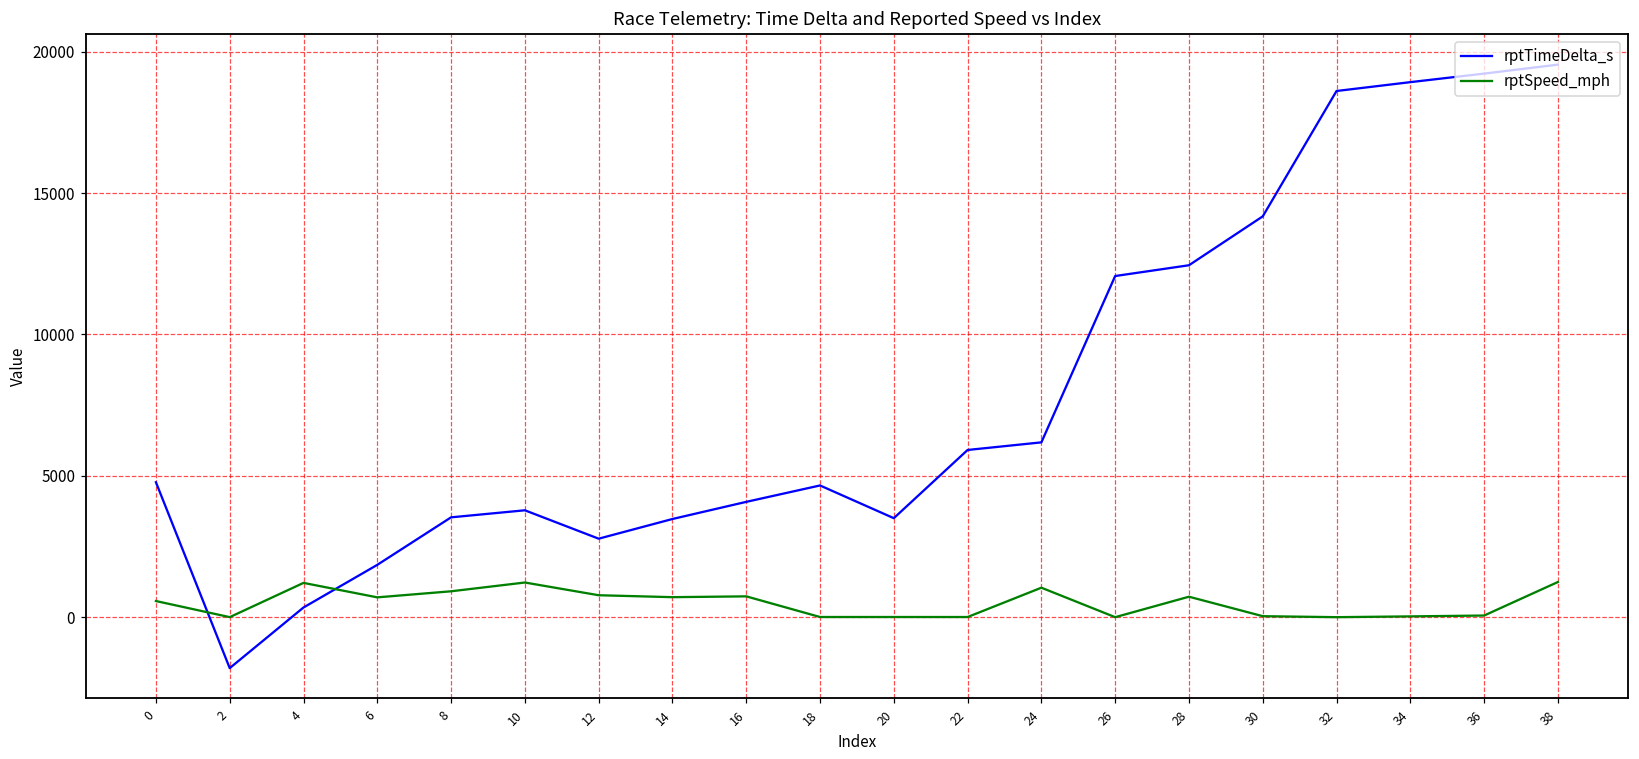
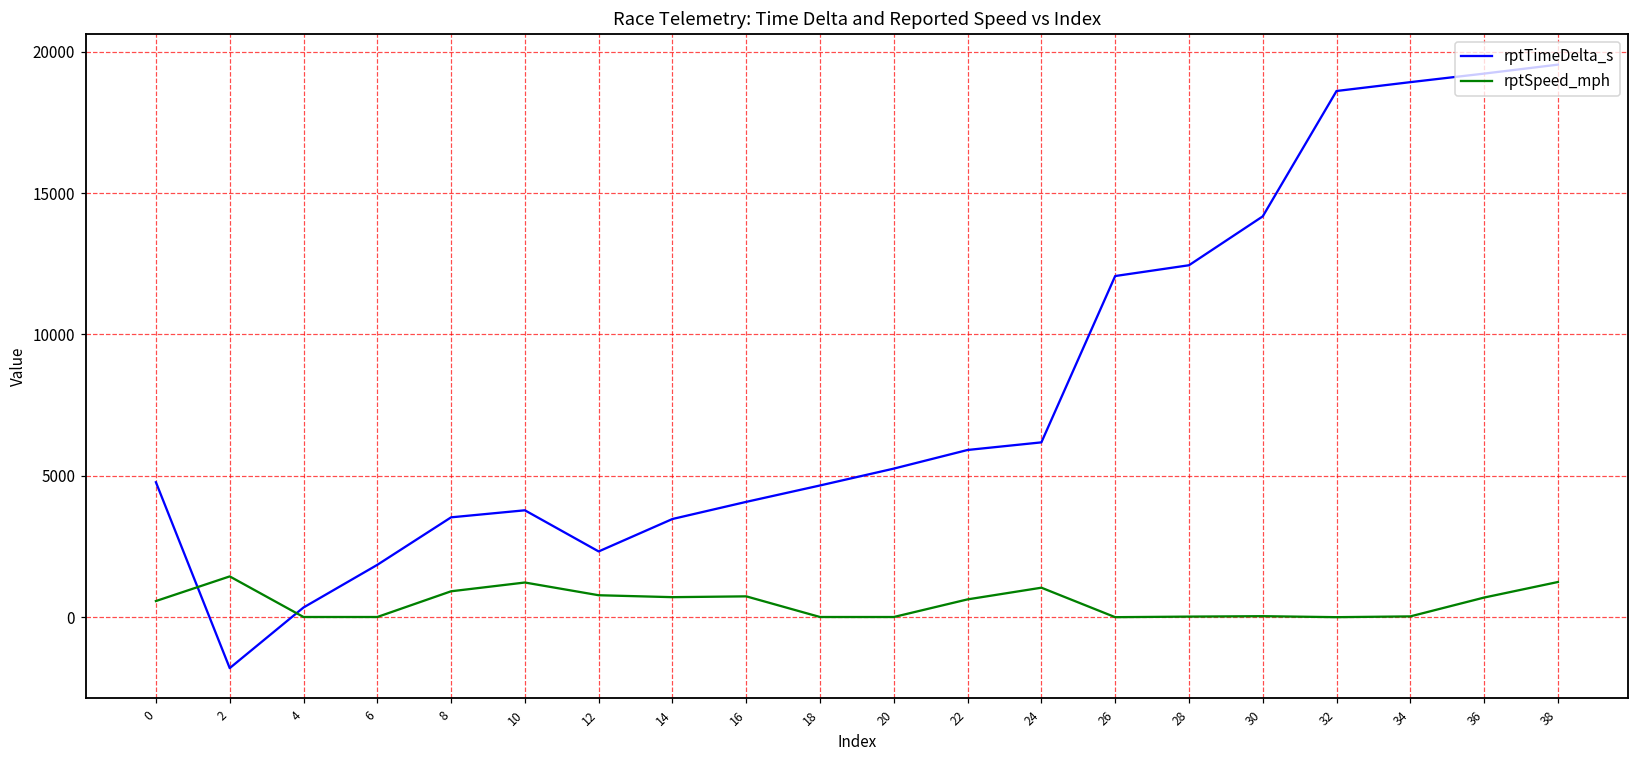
rptSpeed_mph, 2: 0 -> 1400
rptSpeed_mph, 4: 1200 -> 0
rptSpeed_mph, 6: 700 -> 0
rptTimeDelta_s, 12: 2800 -> 2300
rptTimeDelta_s, 20: 3500 -> 5300
rptSpeed_mph, 22: 0 -> 600
rptSpeed_mph, 28: 700 -> 0
rptSpeed_mph, 36: 100 -> 700
